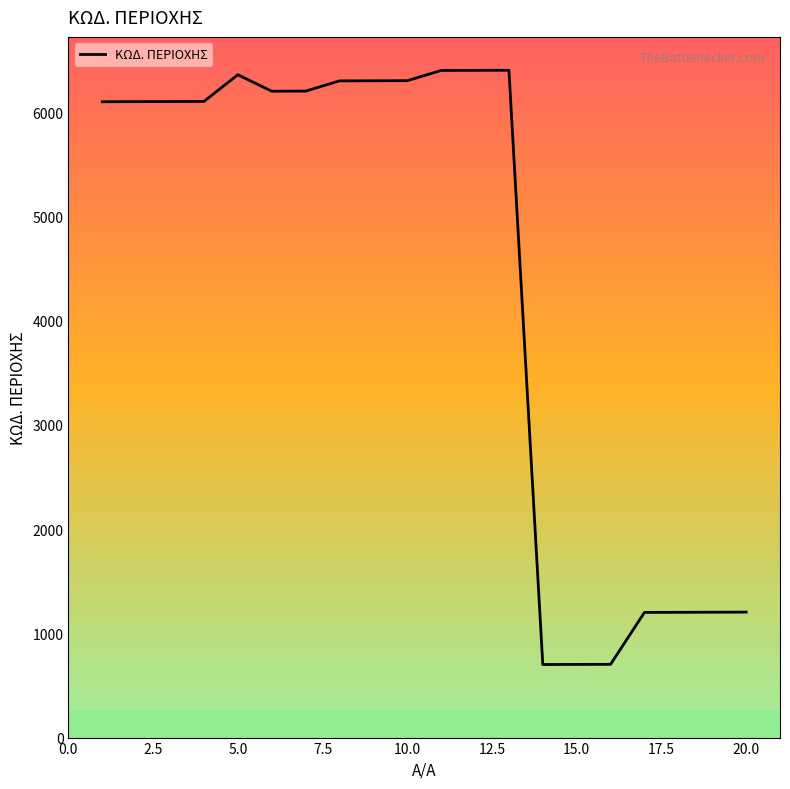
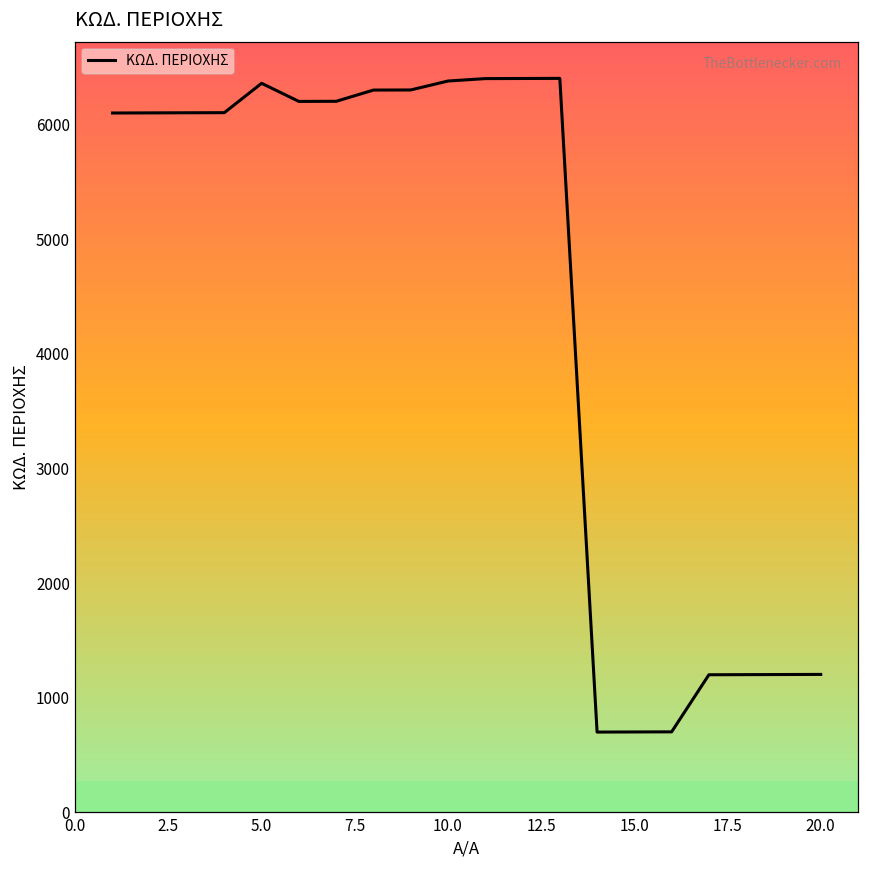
10.0: 6300 -> 6380
